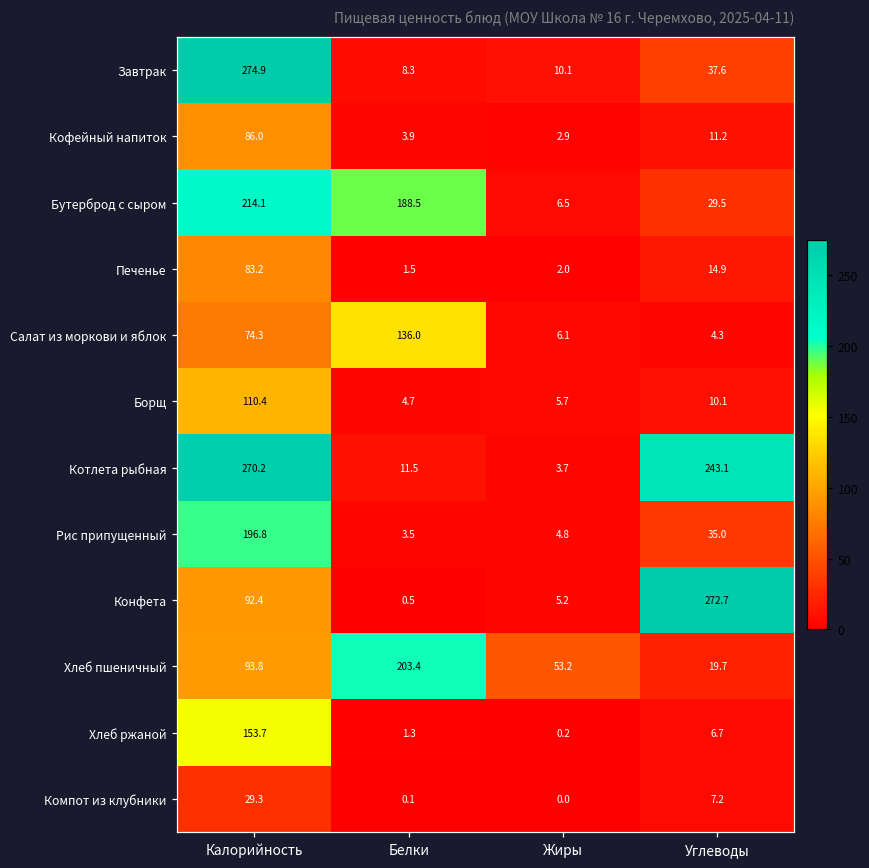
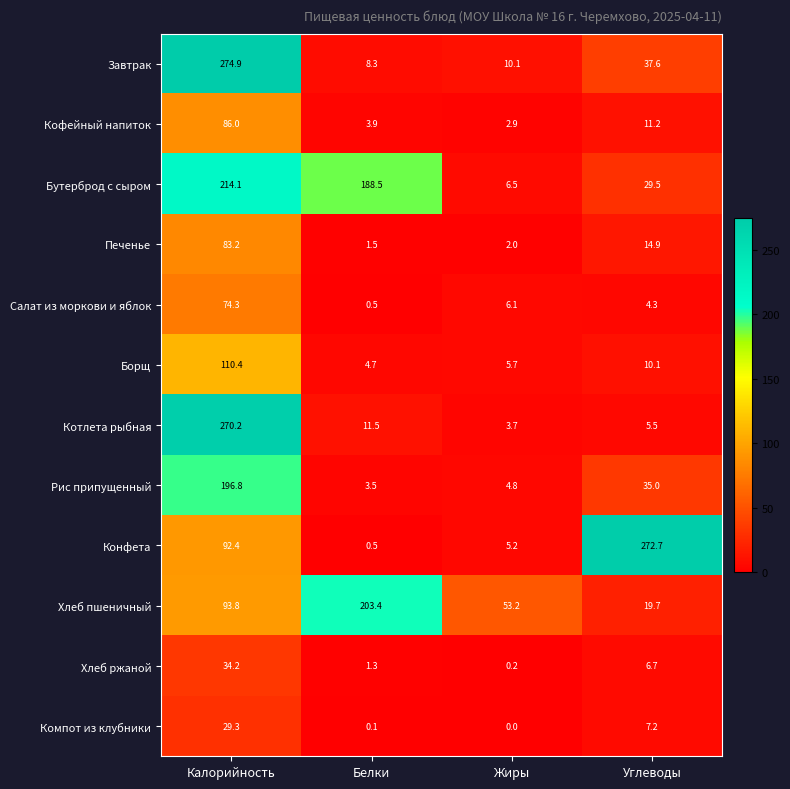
Салат из моркови и яблок, Белки: 136.0 -> 0.5
Котлета рыбная, Углеводы: 243.1 -> 5.5
Хлеб ржаной, Калорийность: 153.7 -> 34.2
